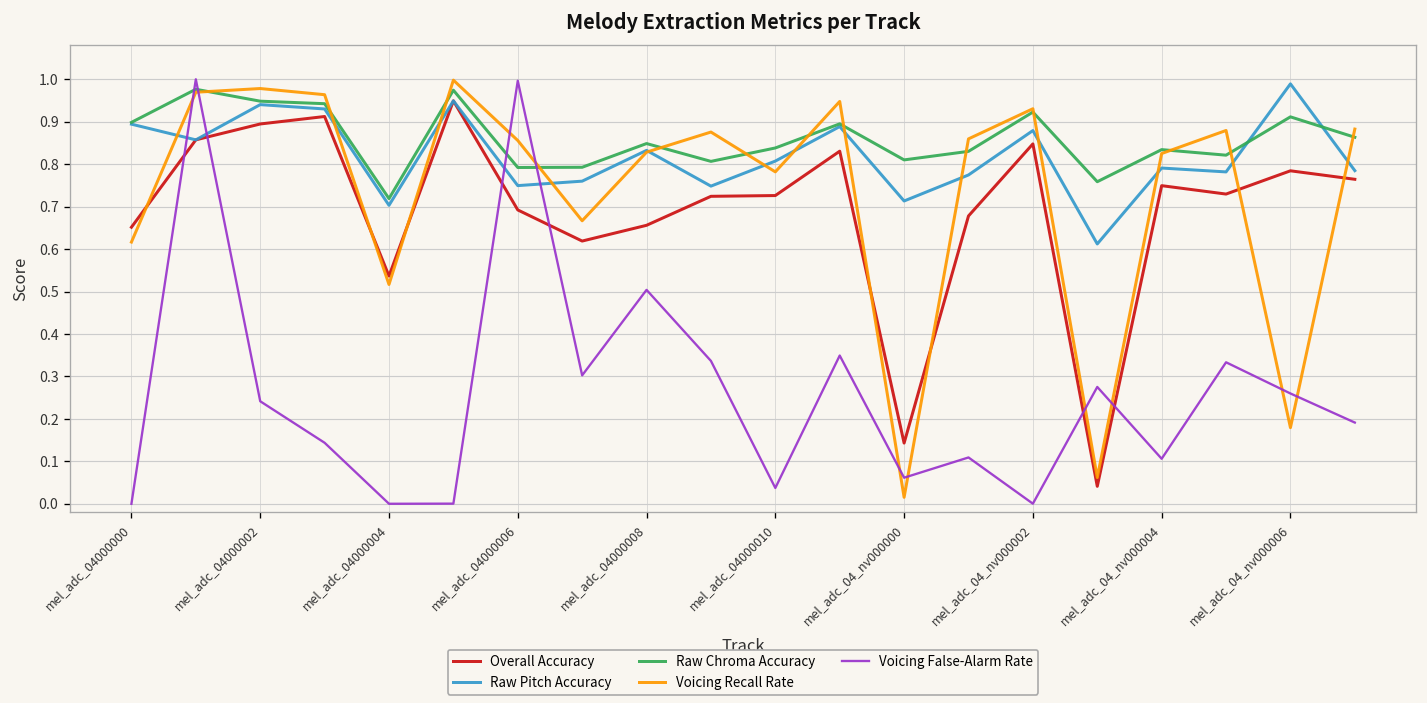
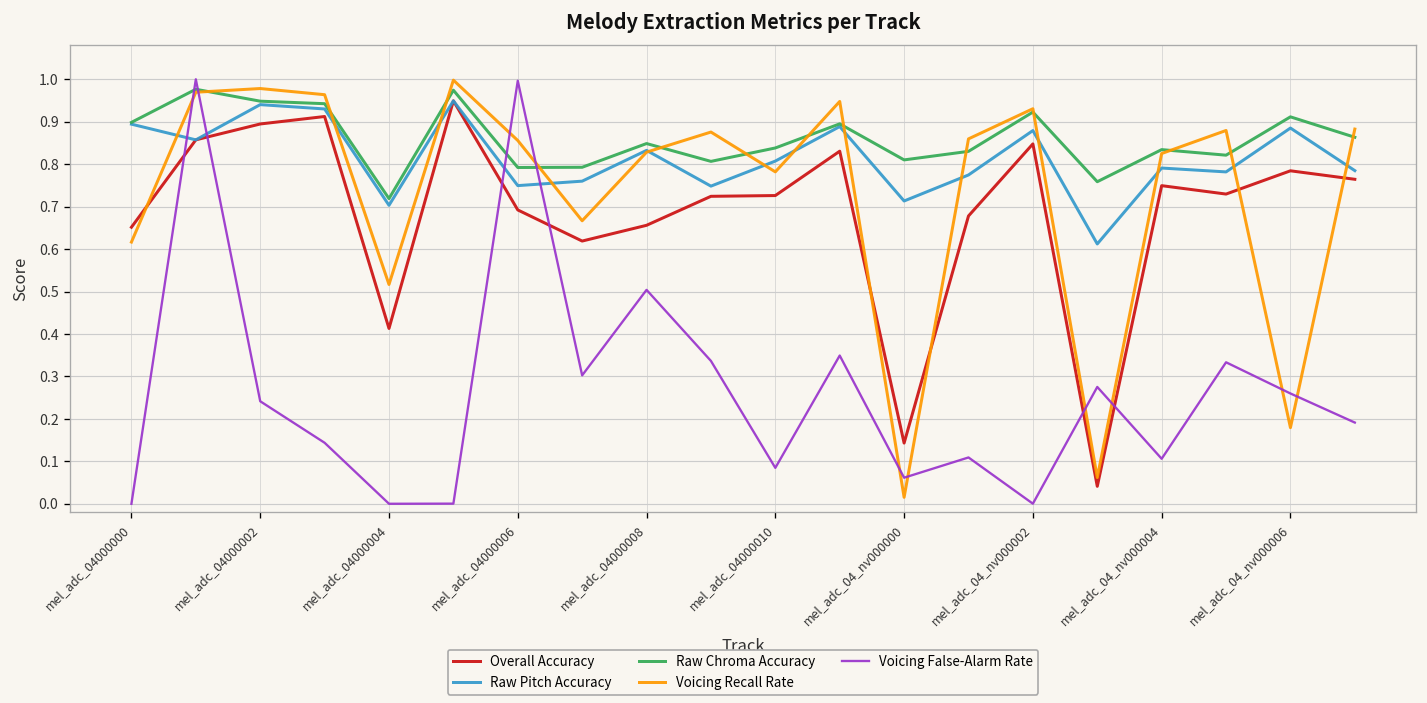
Overall Accuracy, mel_adc_04000004: 0.54 -> 0.41
Voicing False-Alarm Rate, mel_adc_04000010: 0.04 -> 0.08
Raw Pitch Accuracy, mel_adc_04_nv000006: 0.99 -> 0.89
